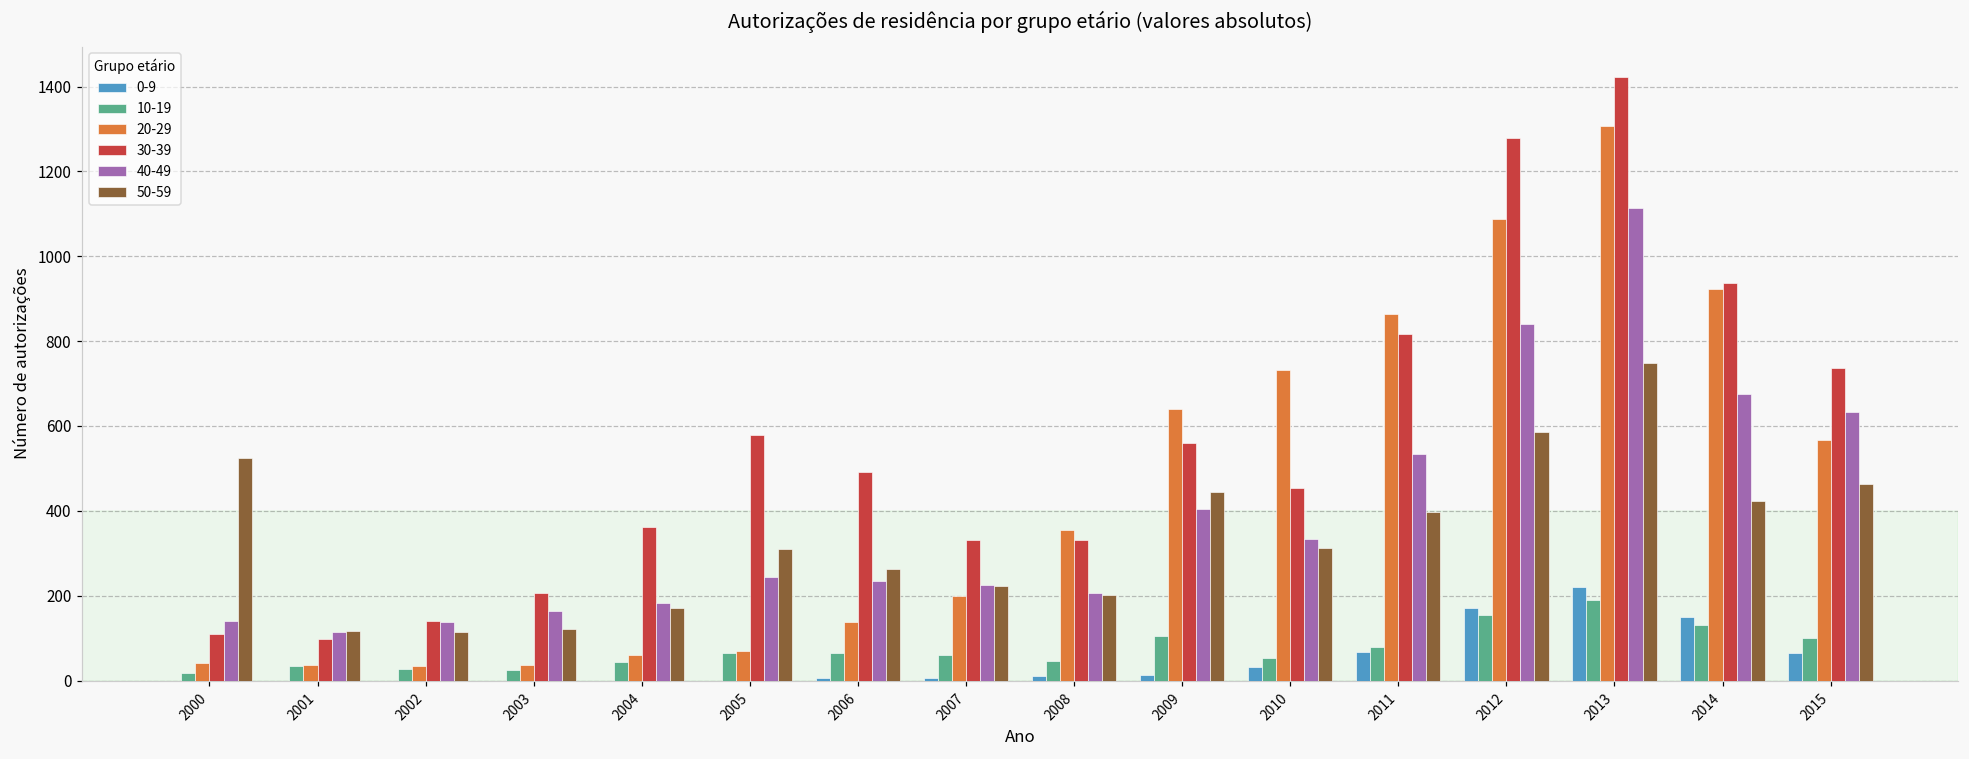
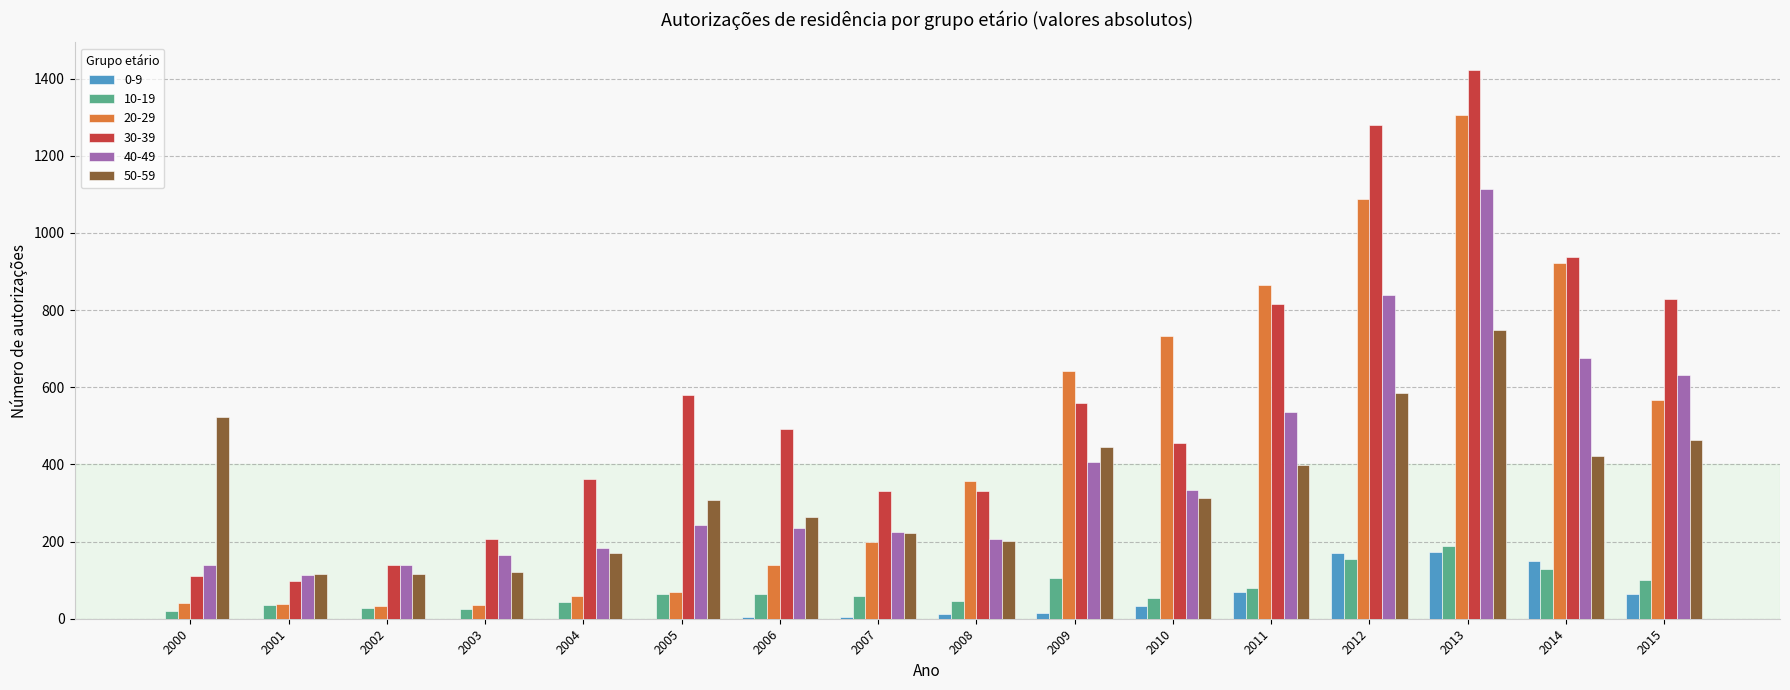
0-9, 2013: 220 -> 170
30-39, 2015: 740 -> 830
